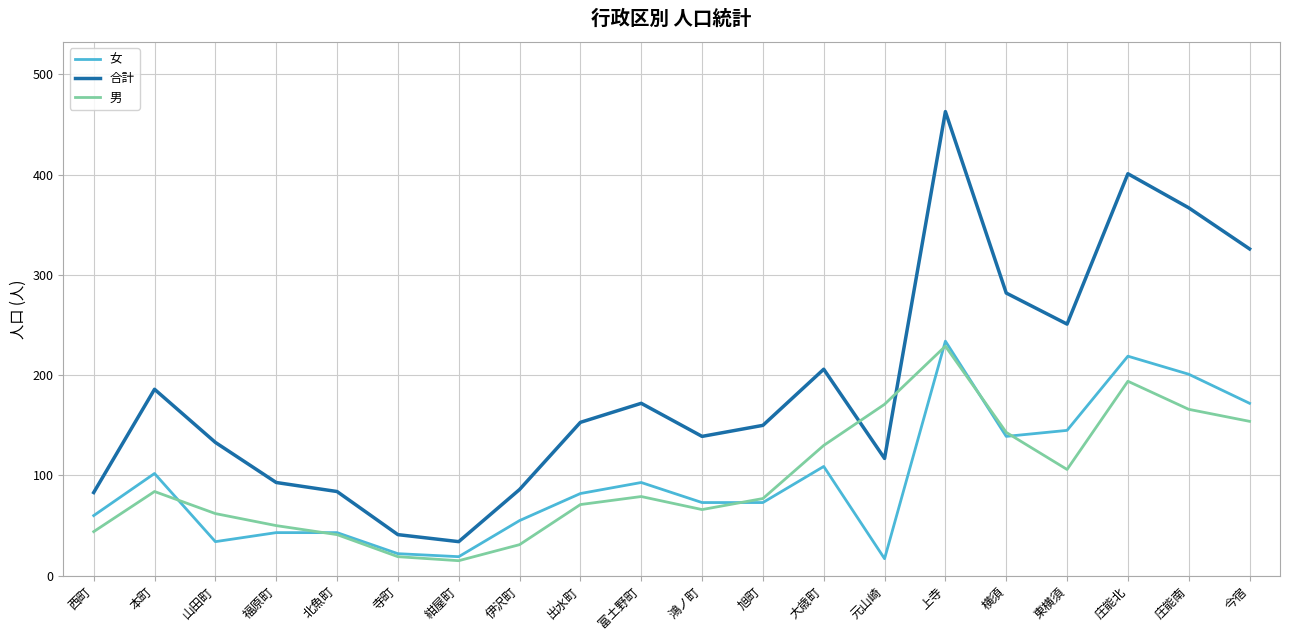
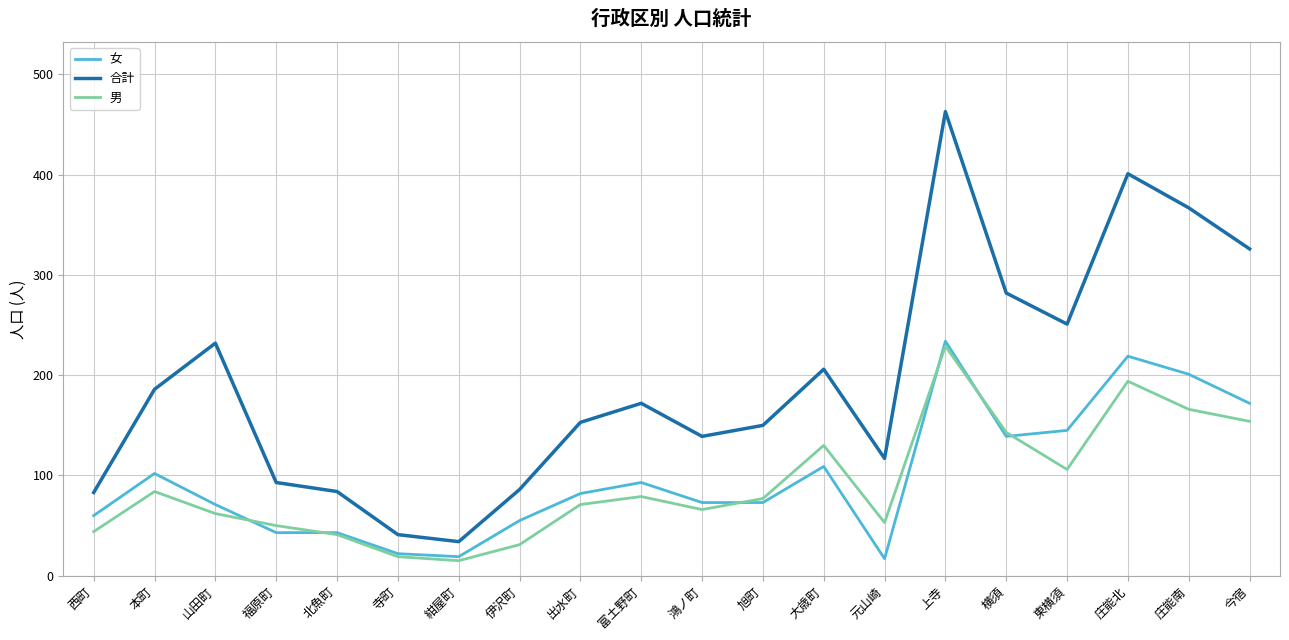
女, 山田町: 34 -> 71
合計, 山田町: 133 -> 232
男, 元山崎: 171 -> 53
